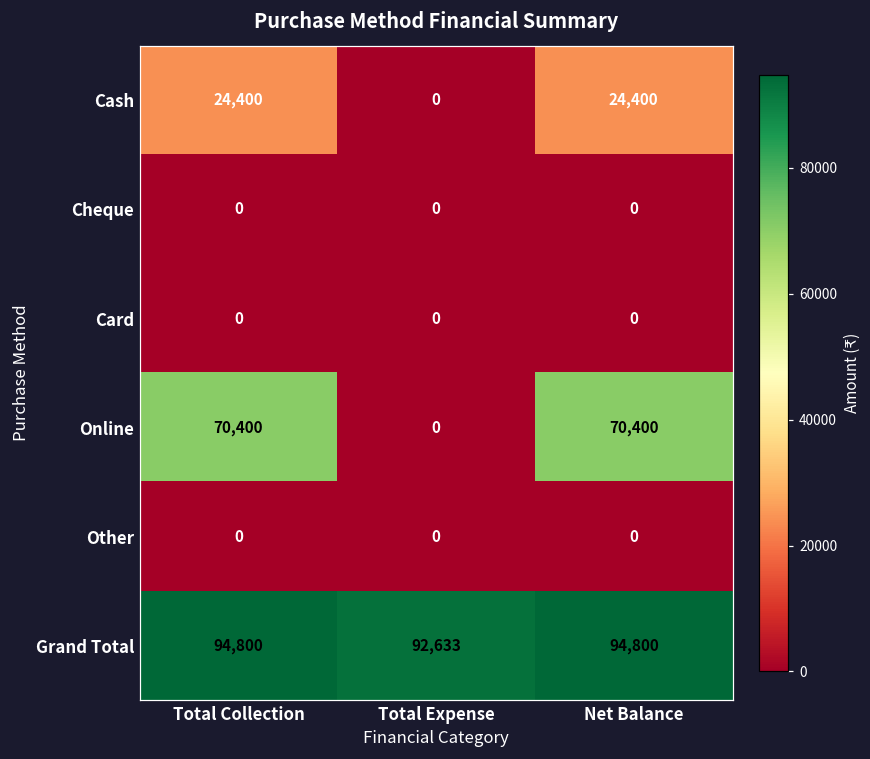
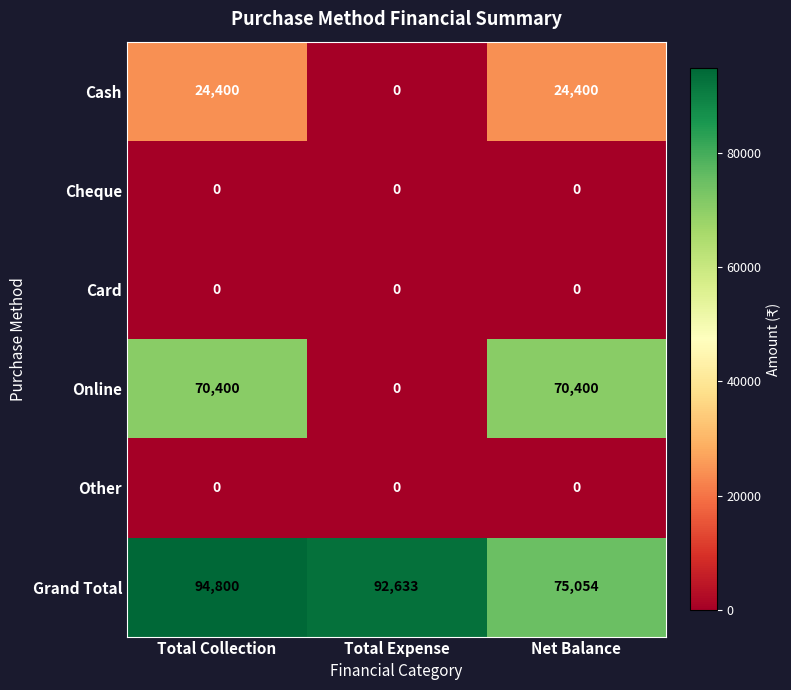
Grand Total, Net Balance: 94,800 -> 75,054
